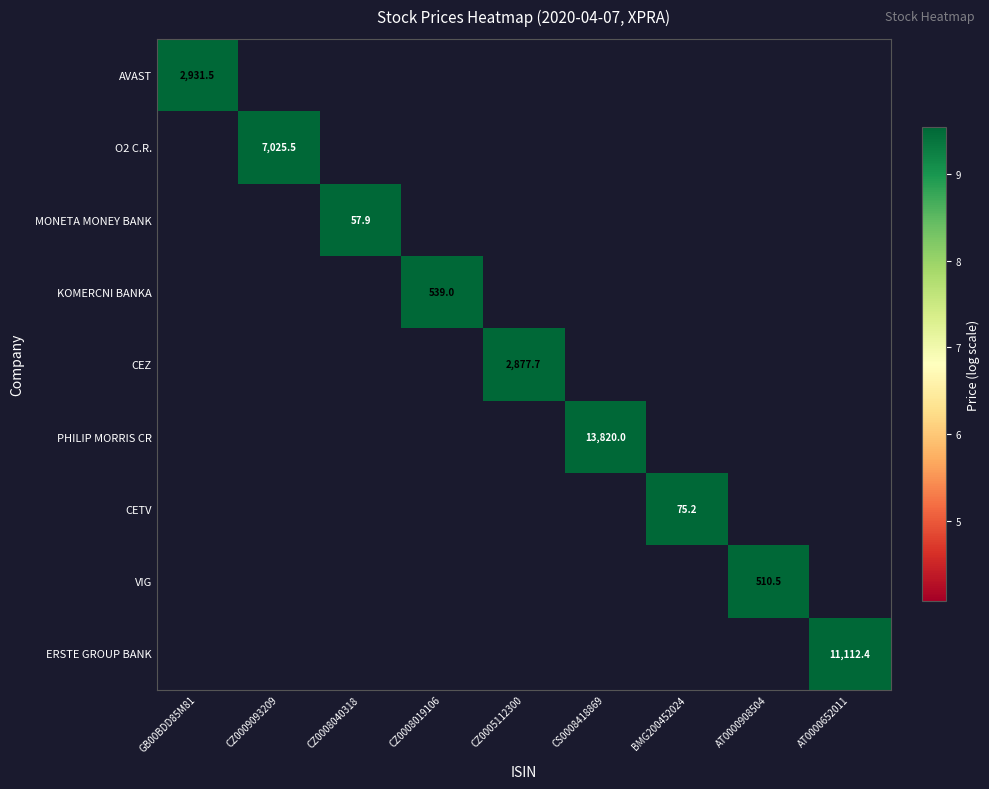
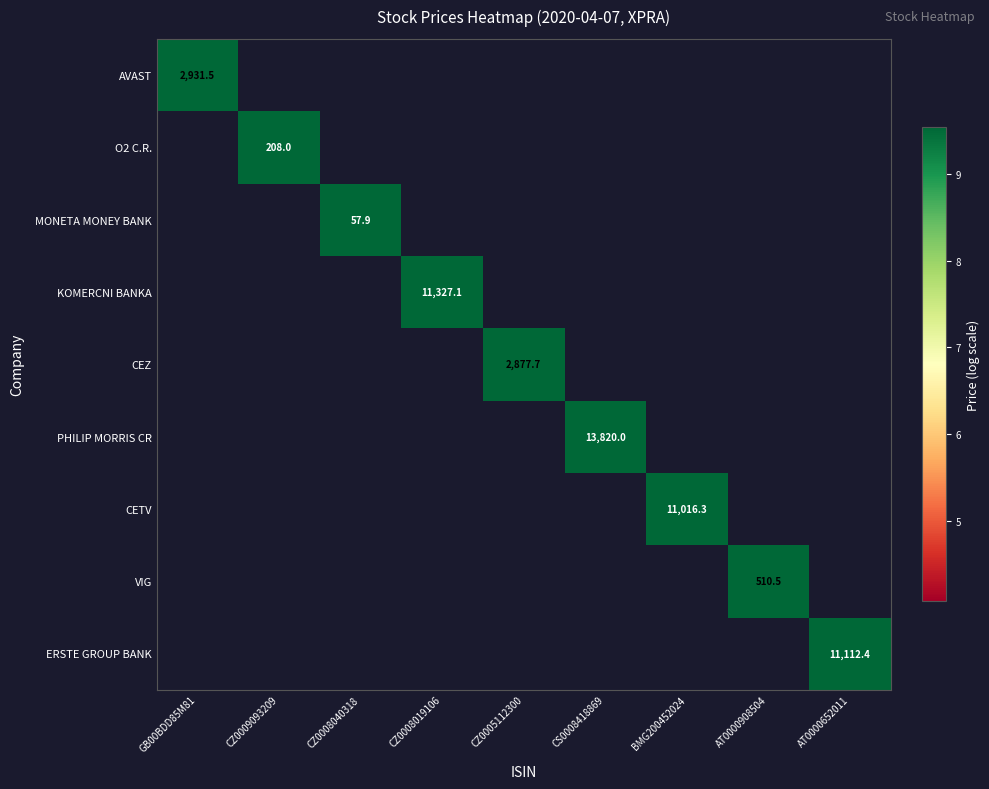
O2 C.R., CZ0009093209: 7,025.5 -> 208.0
KOMERCNI BANKA, CZ0008019106: 539.0 -> 11,327.1
CETV, BMG200452024: 75.2 -> 11,016.3
